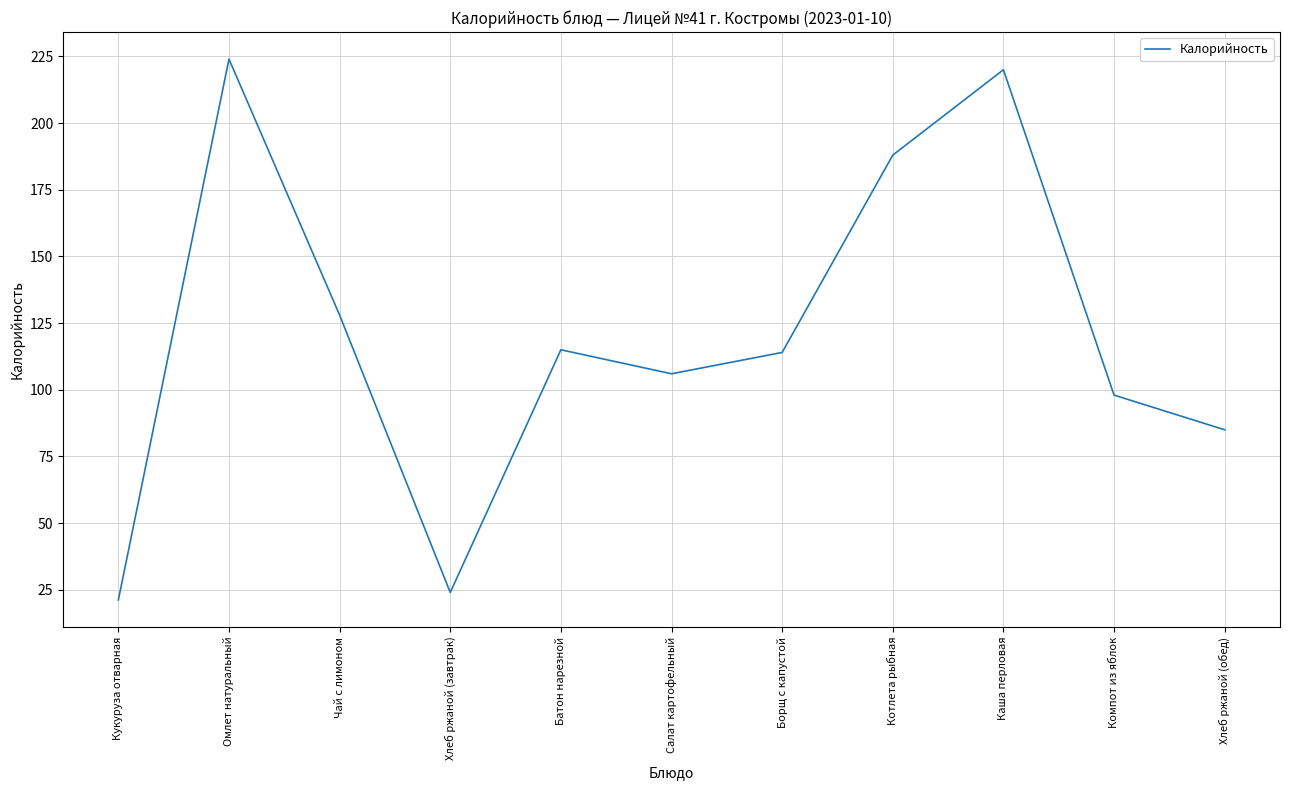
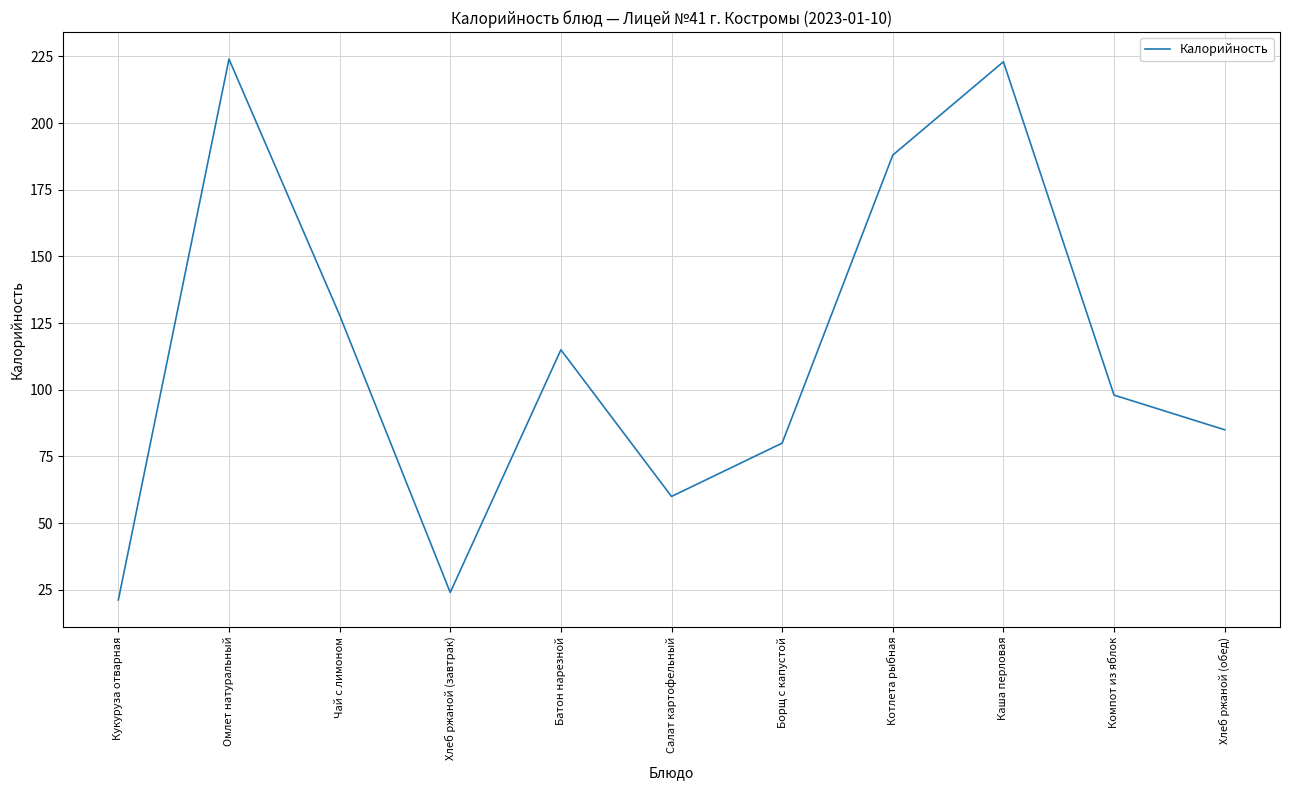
Салат картофельный: 106 -> 60
Борщ с капустой: 114 -> 80
Каша перловая: 220 -> 223
